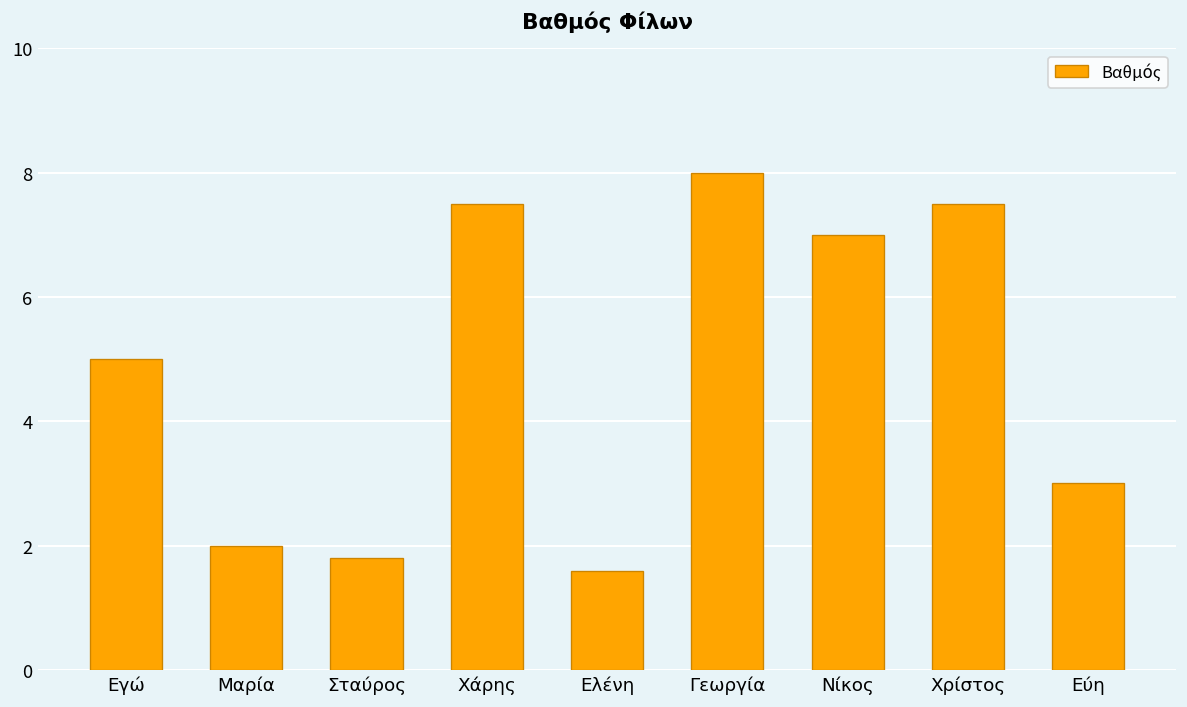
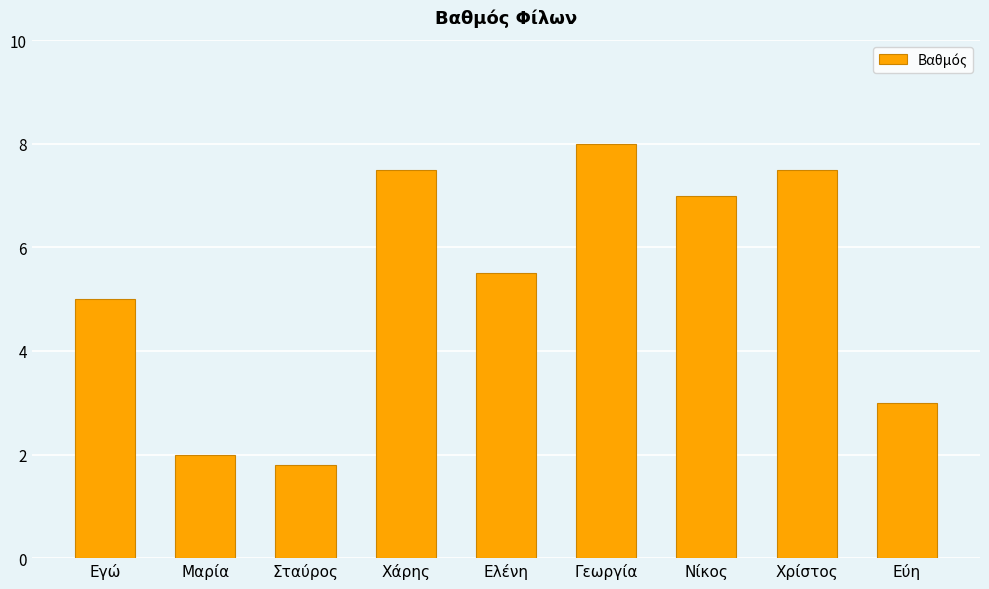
Ελένη: 1.6 -> 5.5
